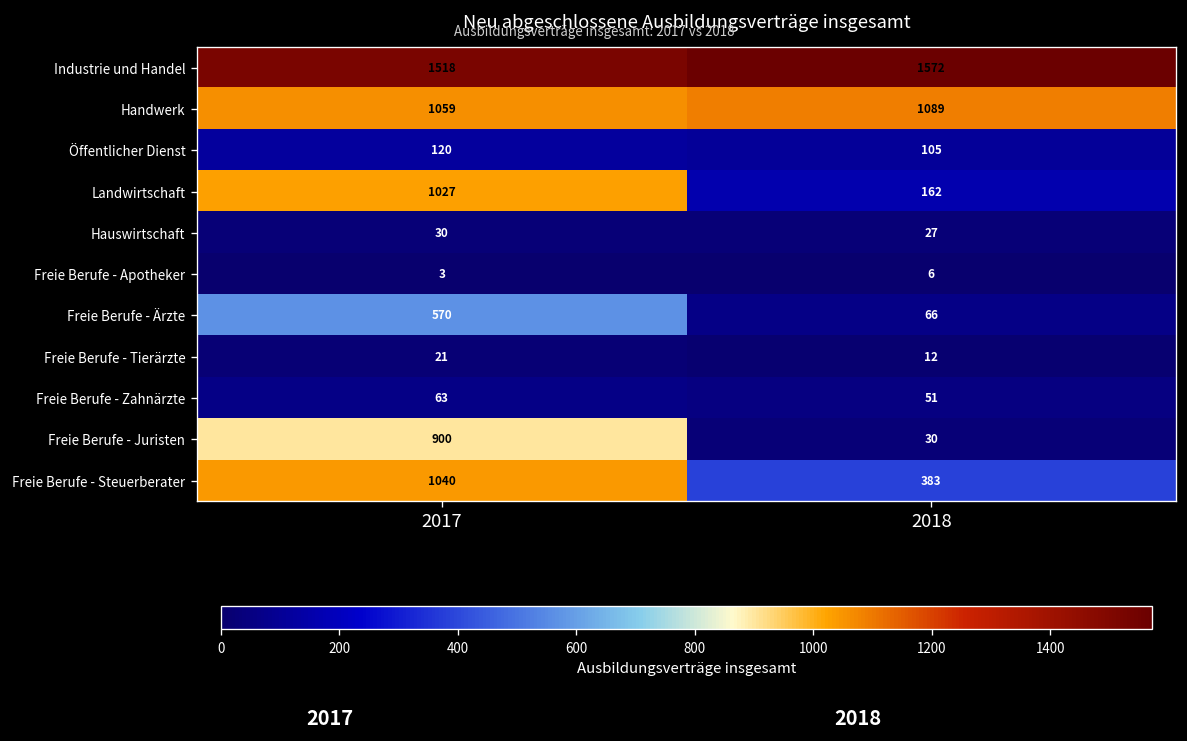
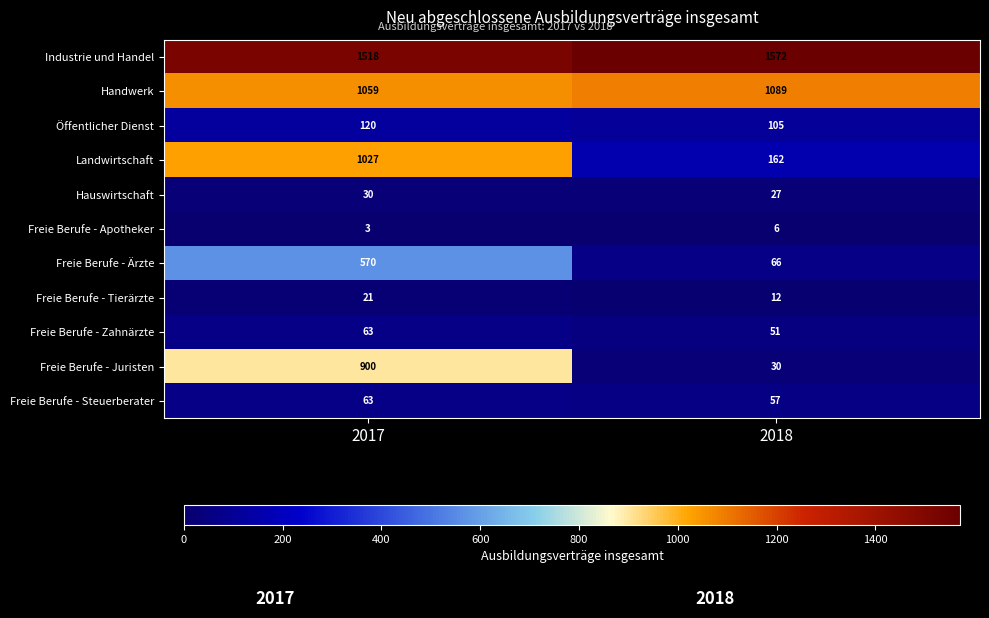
Freie Berufe - Steuerberater, 2017: 1040 -> 63
Freie Berufe - Steuerberater, 2018: 383 -> 57
